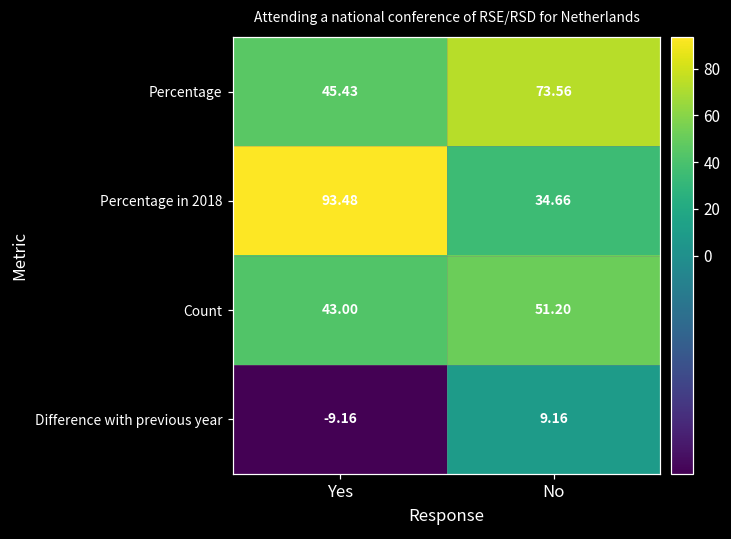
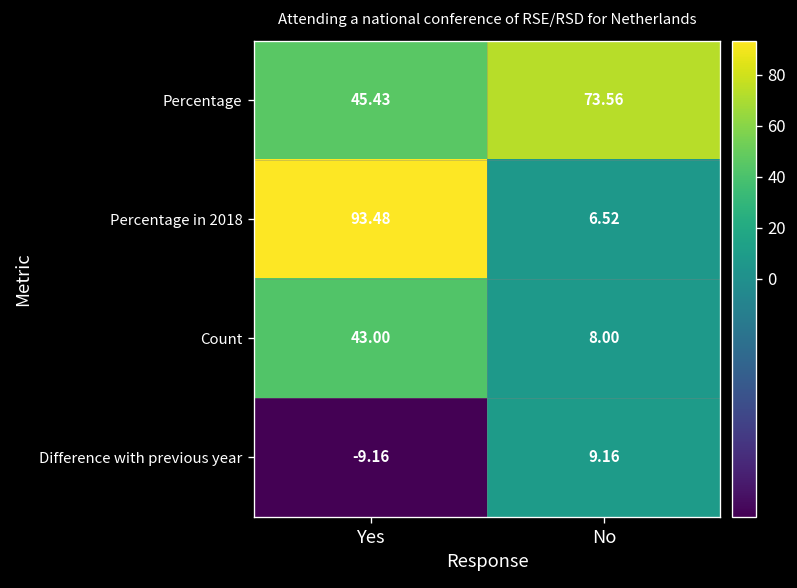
Percentage in 2018, No: 34.66 -> 6.52
Count, No: 51.20 -> 8.00
